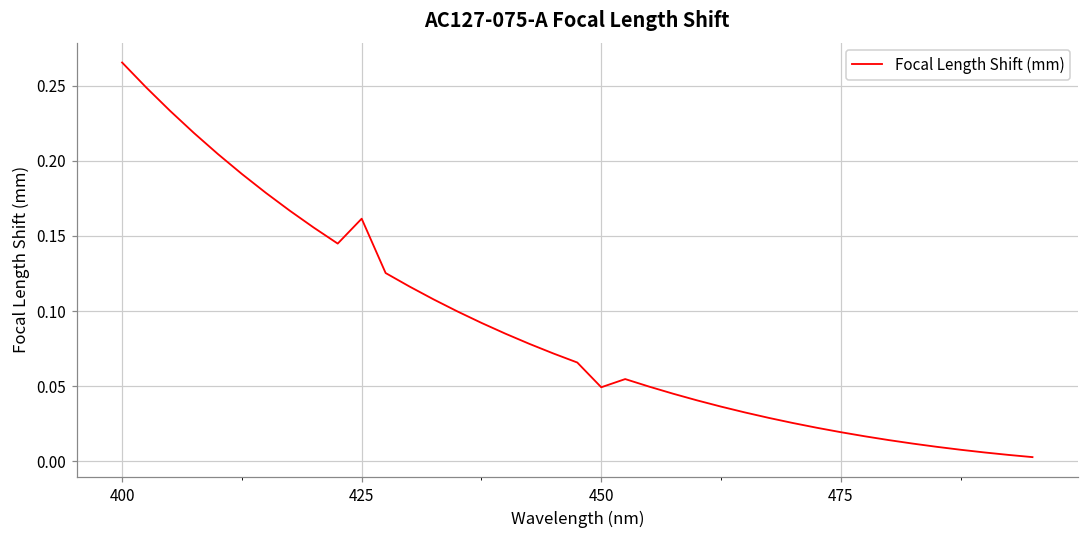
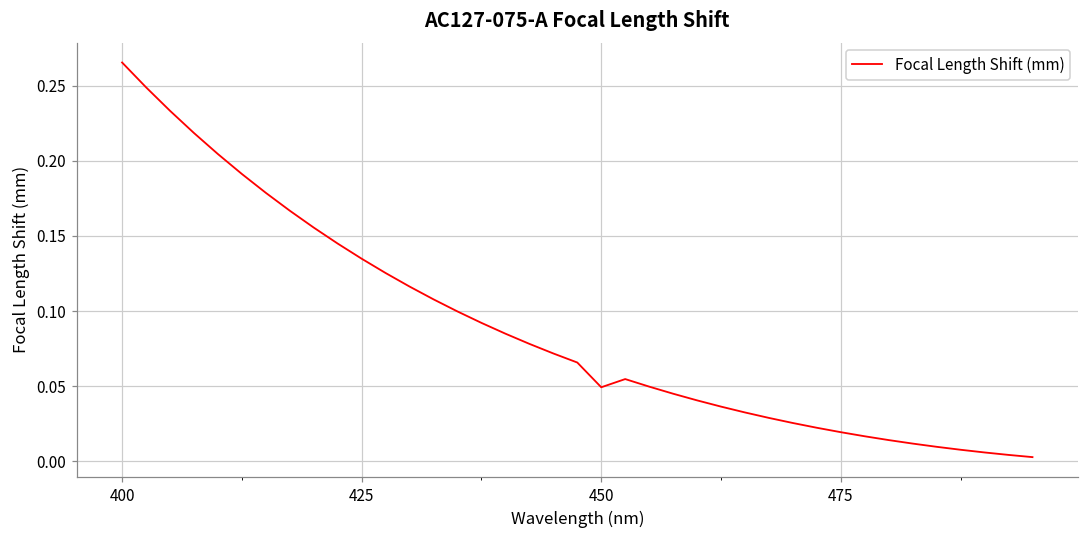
425: 0.162 -> 0.135
